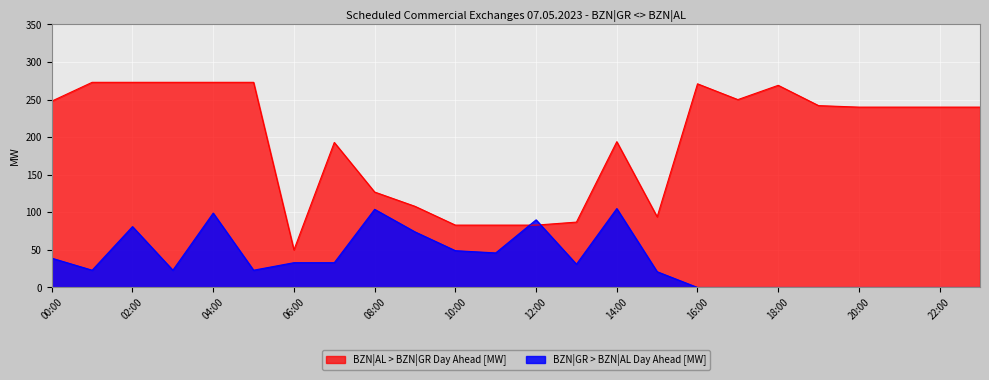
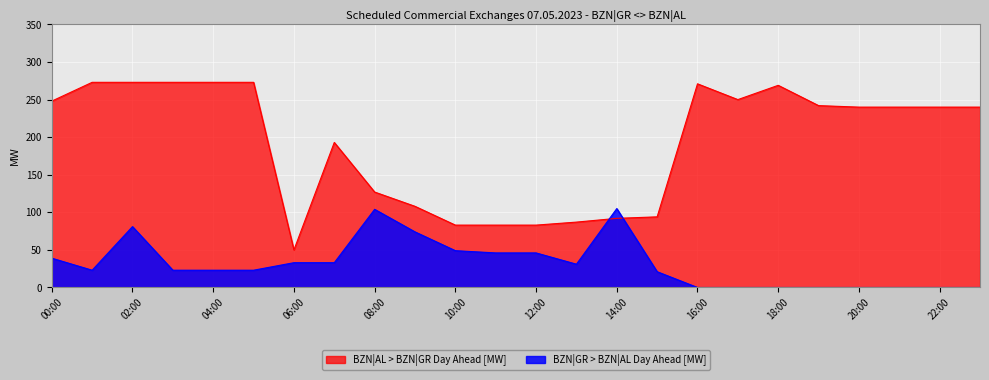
BZN|GR > BZN|AL Day Ahead [MW], 04:00: 100 -> 20
BZN|GR > BZN|AL Day Ahead [MW], 12:00: 90 -> 50
BZN|AL > BZN|GR Day Ahead [MW], 14:00: 190 -> 90
